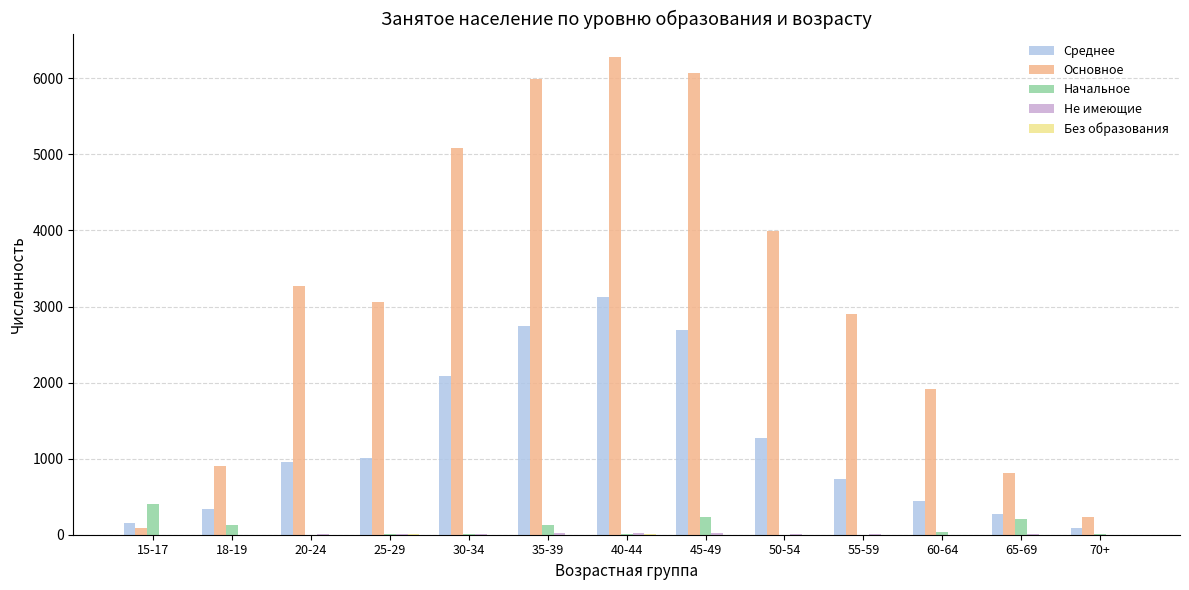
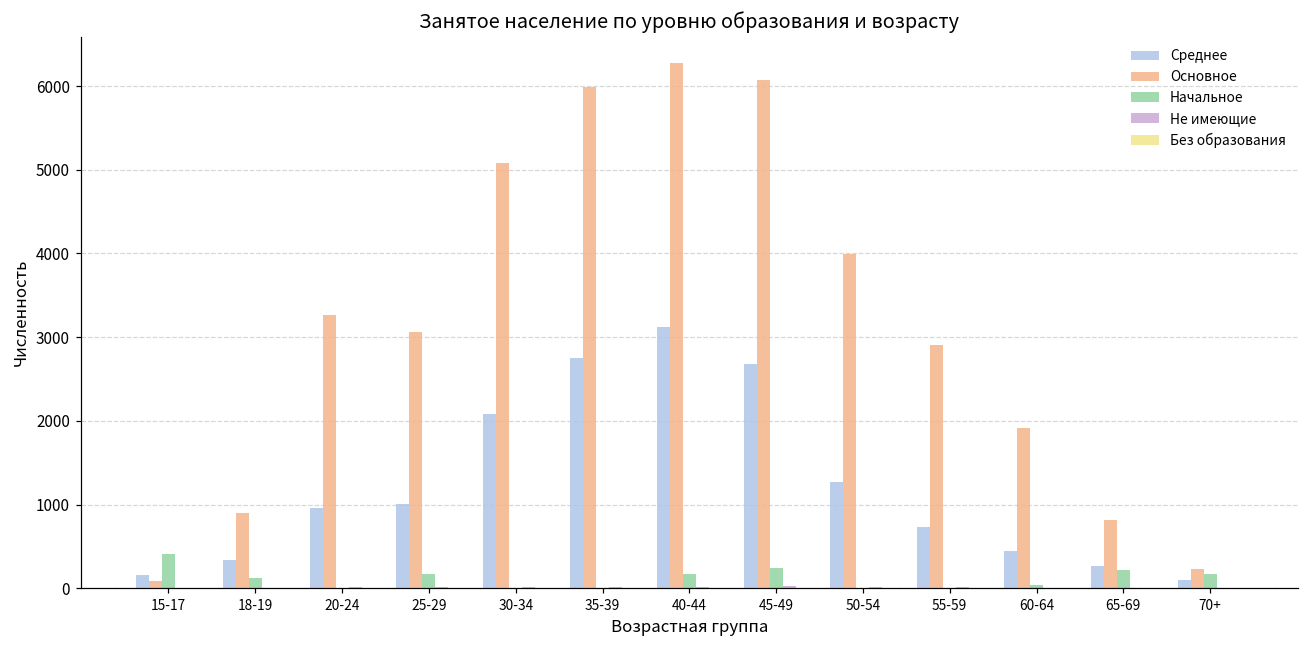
Начальное, 25-29: 0 -> 200
Начальное, 35-39: 100 -> 0
Начальное, 40-44: 0 -> 200
Начальное, 70+: 0 -> 200
